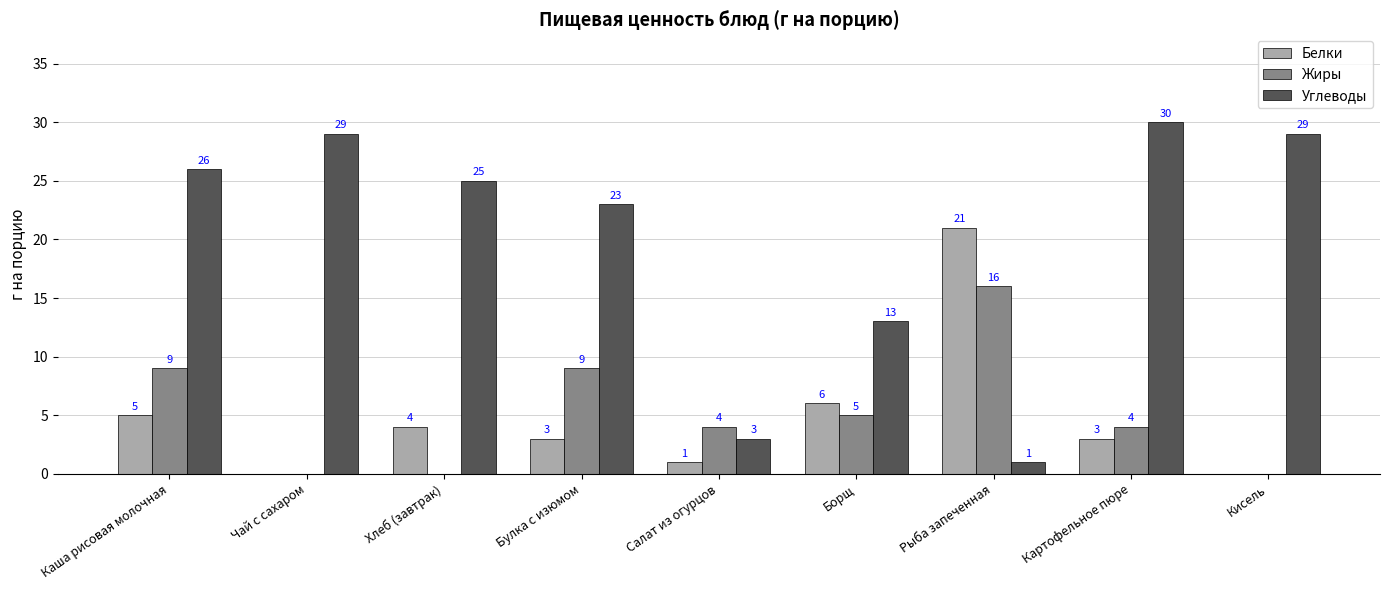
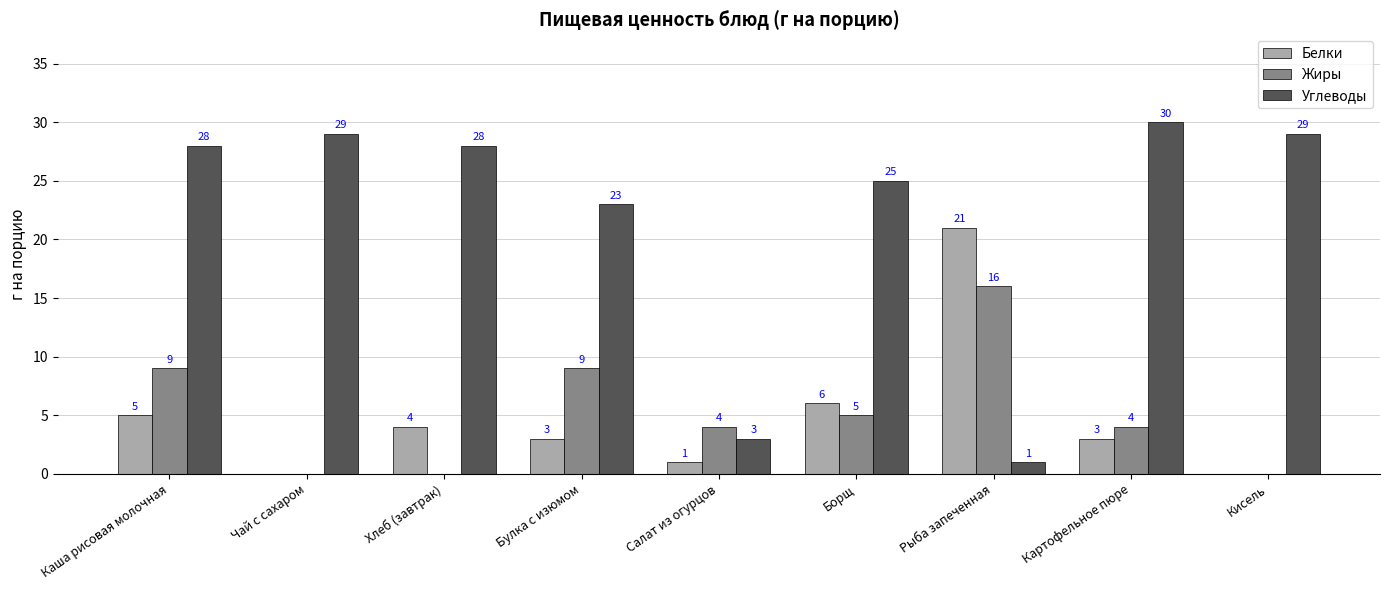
Углеводы, Каша рисовая молочная: 26 -> 28
Углеводы, Хлеб (завтрак): 25 -> 28
Углеводы, Борщ: 13 -> 25
